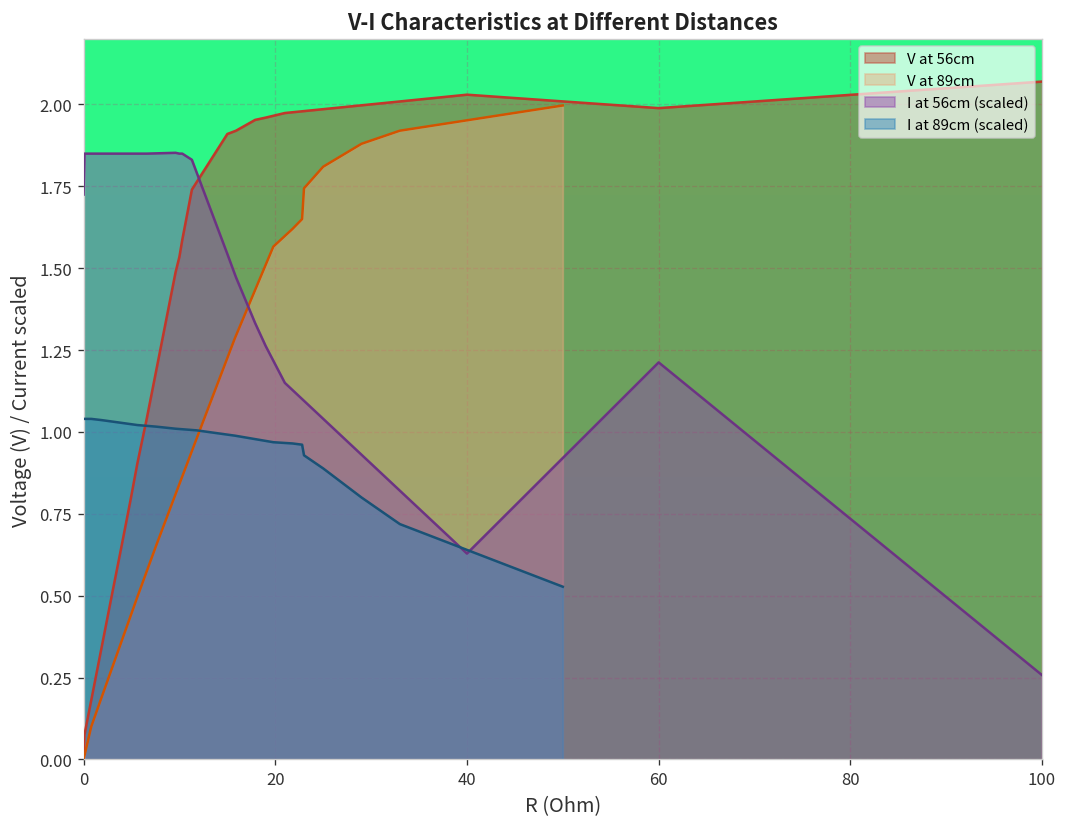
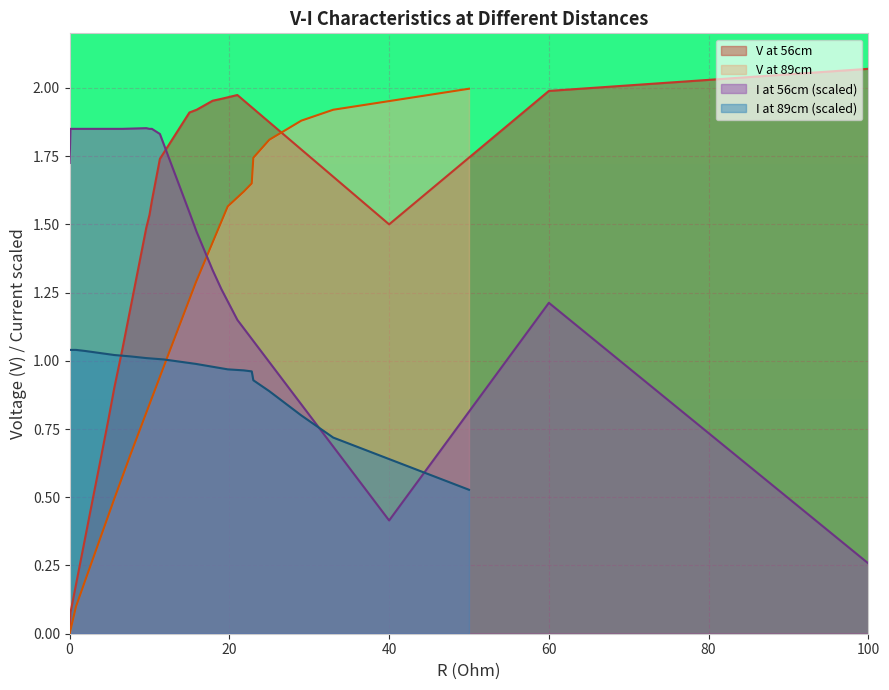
V at 56cm, 40: 2.03 -> 1.50
I at 56cm (scaled), 40: 0.63 -> 0.42
